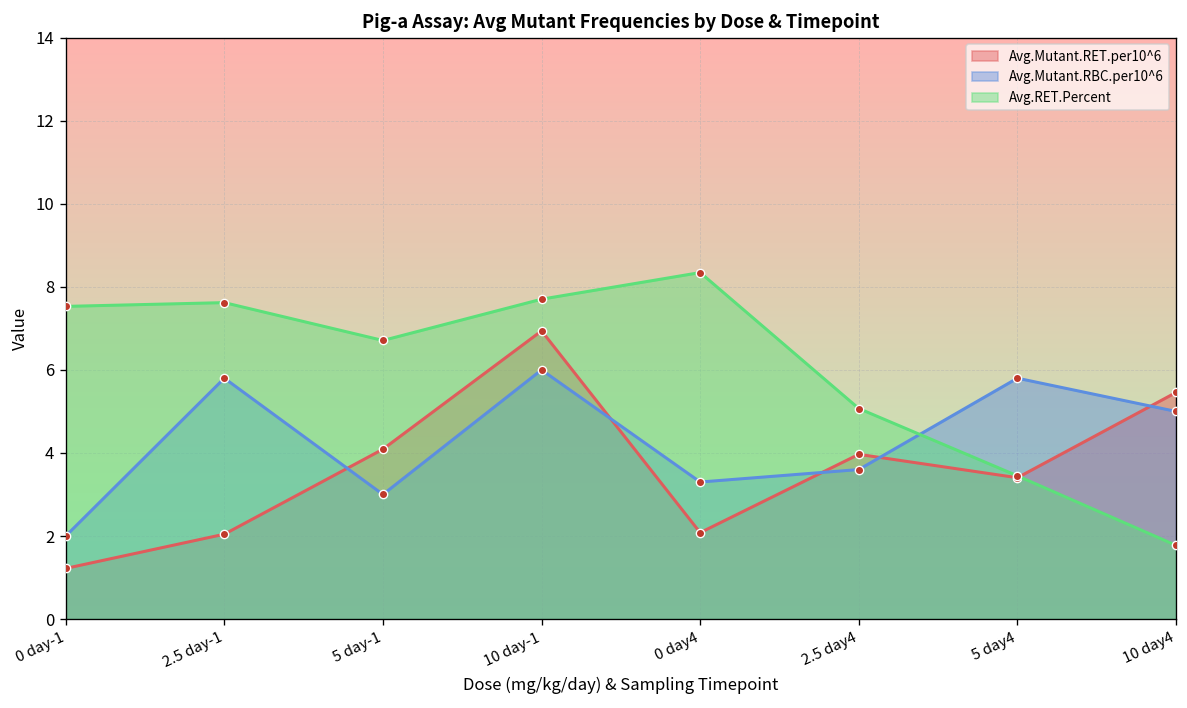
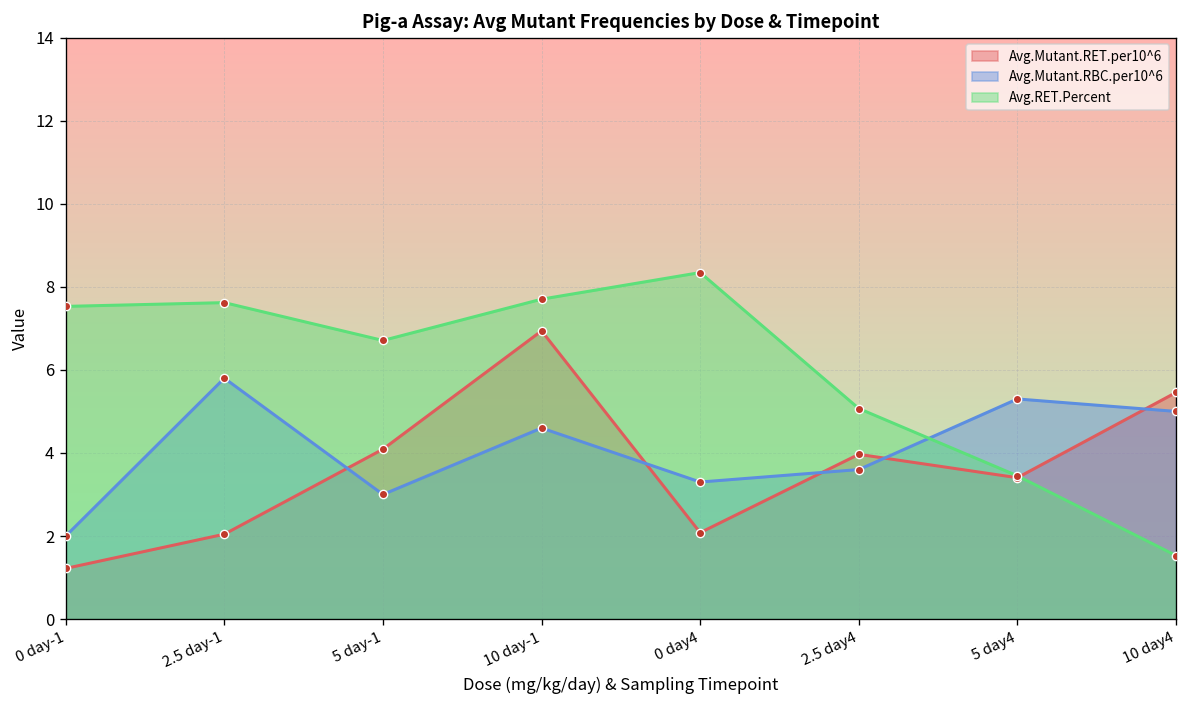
Avg.Mutant.RBC.per10^6, 10 day-1: 6.0 -> 4.6
Avg.Mutant.RBC.per10^6, 5 day4: 5.8 -> 5.3
Avg.RET.Percent, 10 day4: 1.8 -> 1.5
